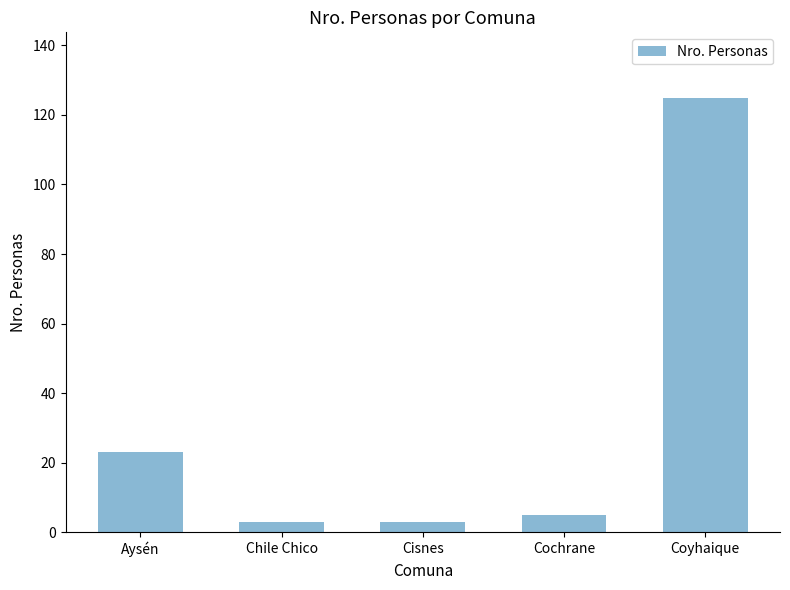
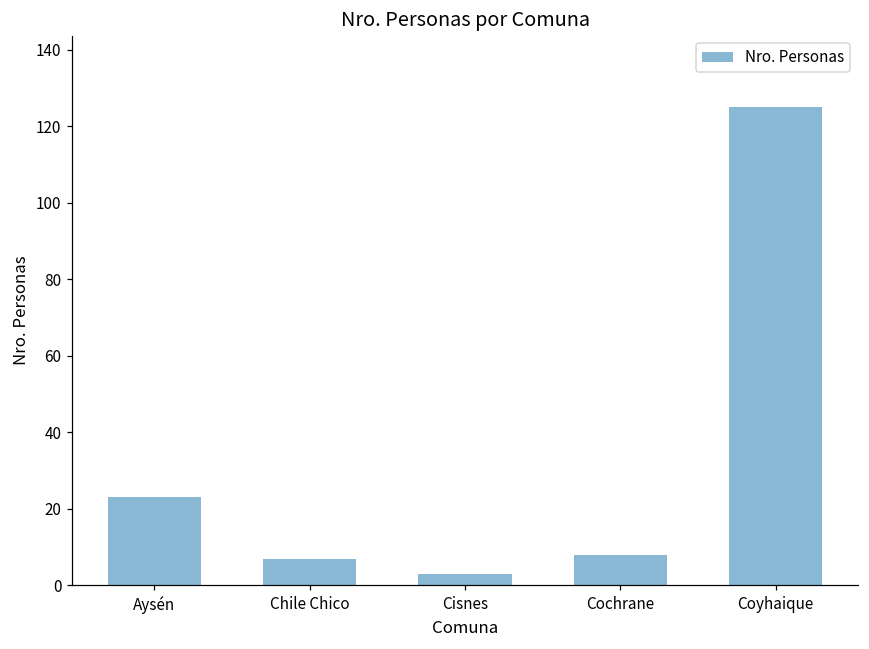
Chile Chico: 3 -> 7
Cochrane: 5 -> 8
